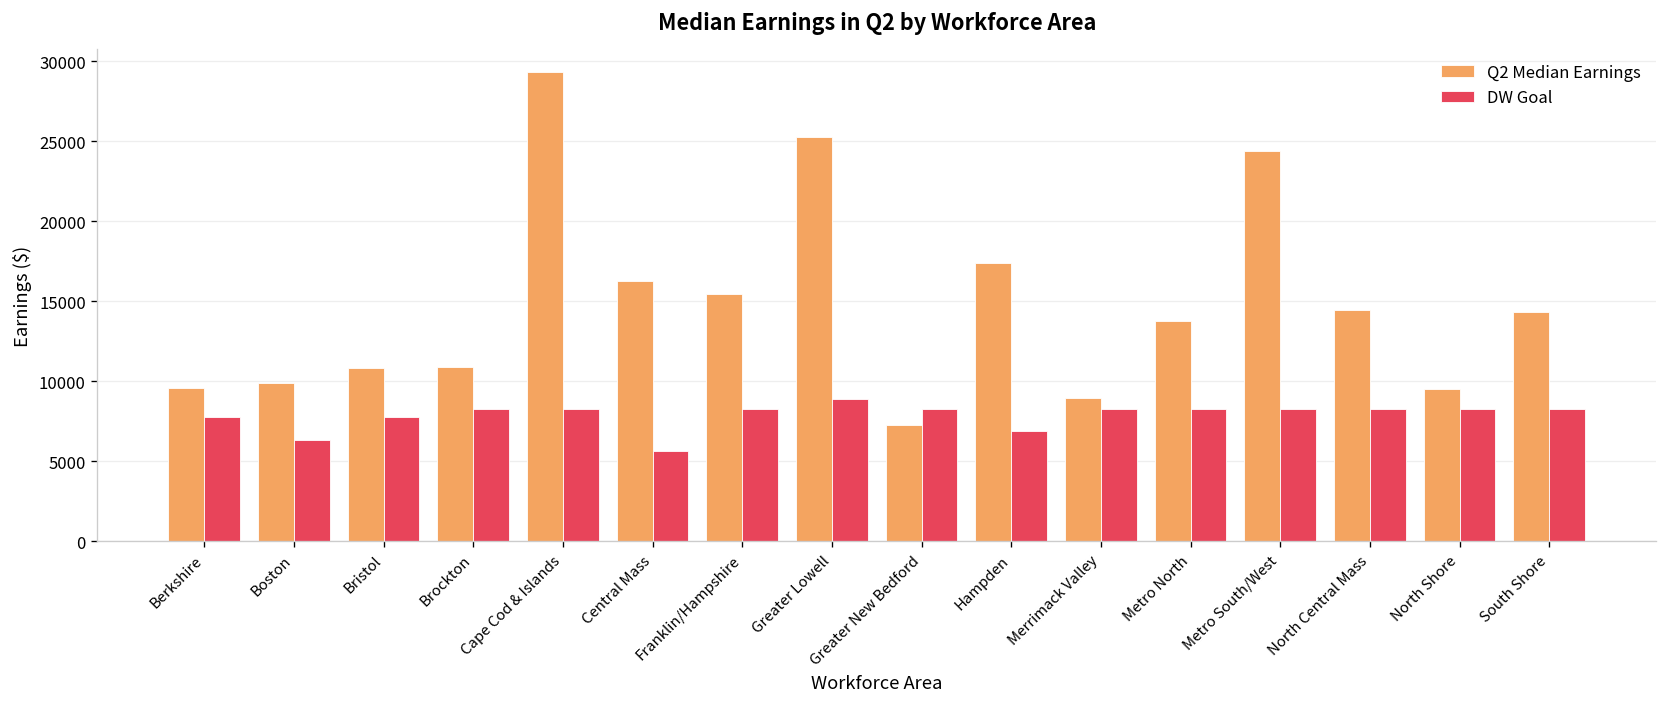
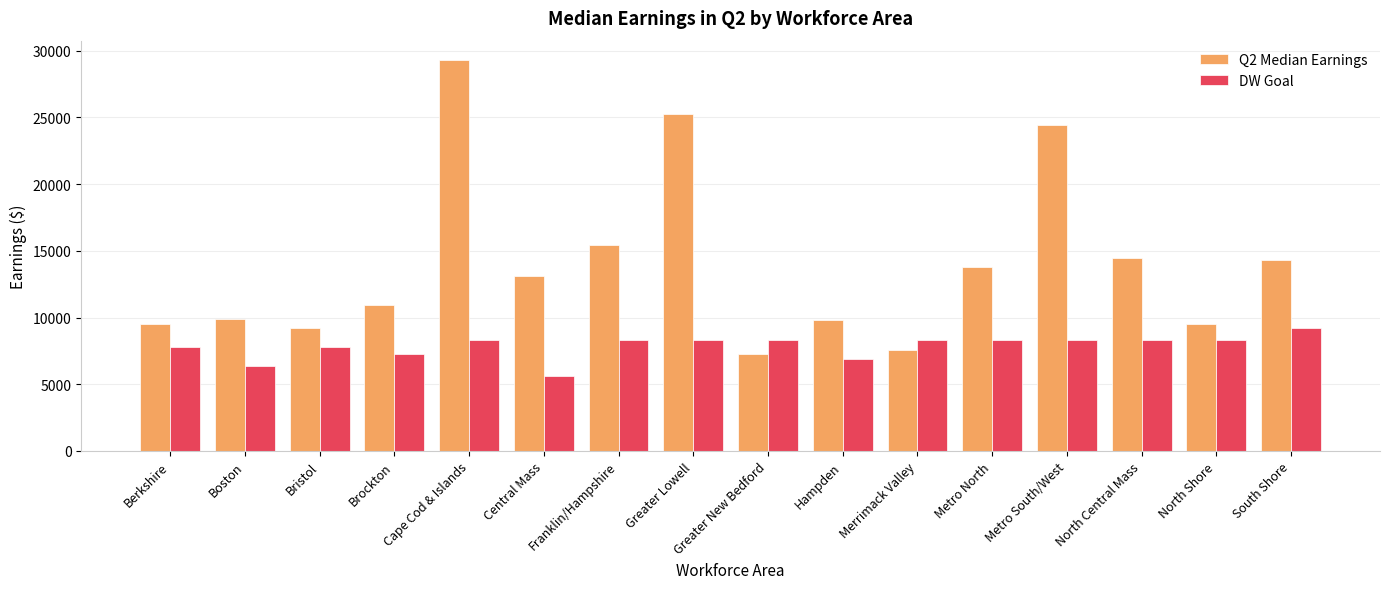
Q2 Median Earnings, Bristol: 10800 -> 9200
DW Goal, Brockton: 8300 -> 7200
Q2 Median Earnings, Central Mass: 16300 -> 13100
DW Goal, Greater Lowell: 8900 -> 8300
Q2 Median Earnings, Hampden: 17400 -> 9800
Q2 Median Earnings, Merrimack Valley: 9000 -> 7600
DW Goal, South Shore: 8300 -> 9200
